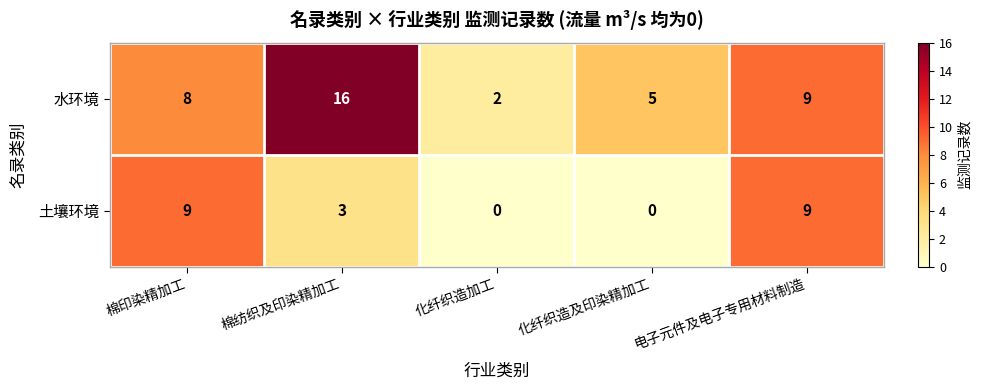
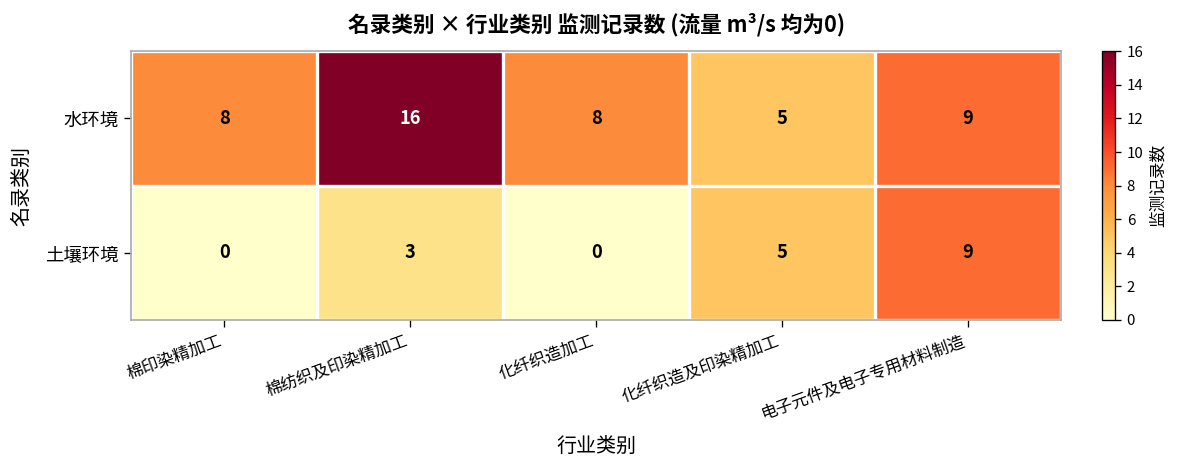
水环境, 化纤织造加工: 2 -> 8
土壤环境, 棉印染精加工: 9 -> 0
土壤环境, 化纤织造及印染精加工: 0 -> 5
